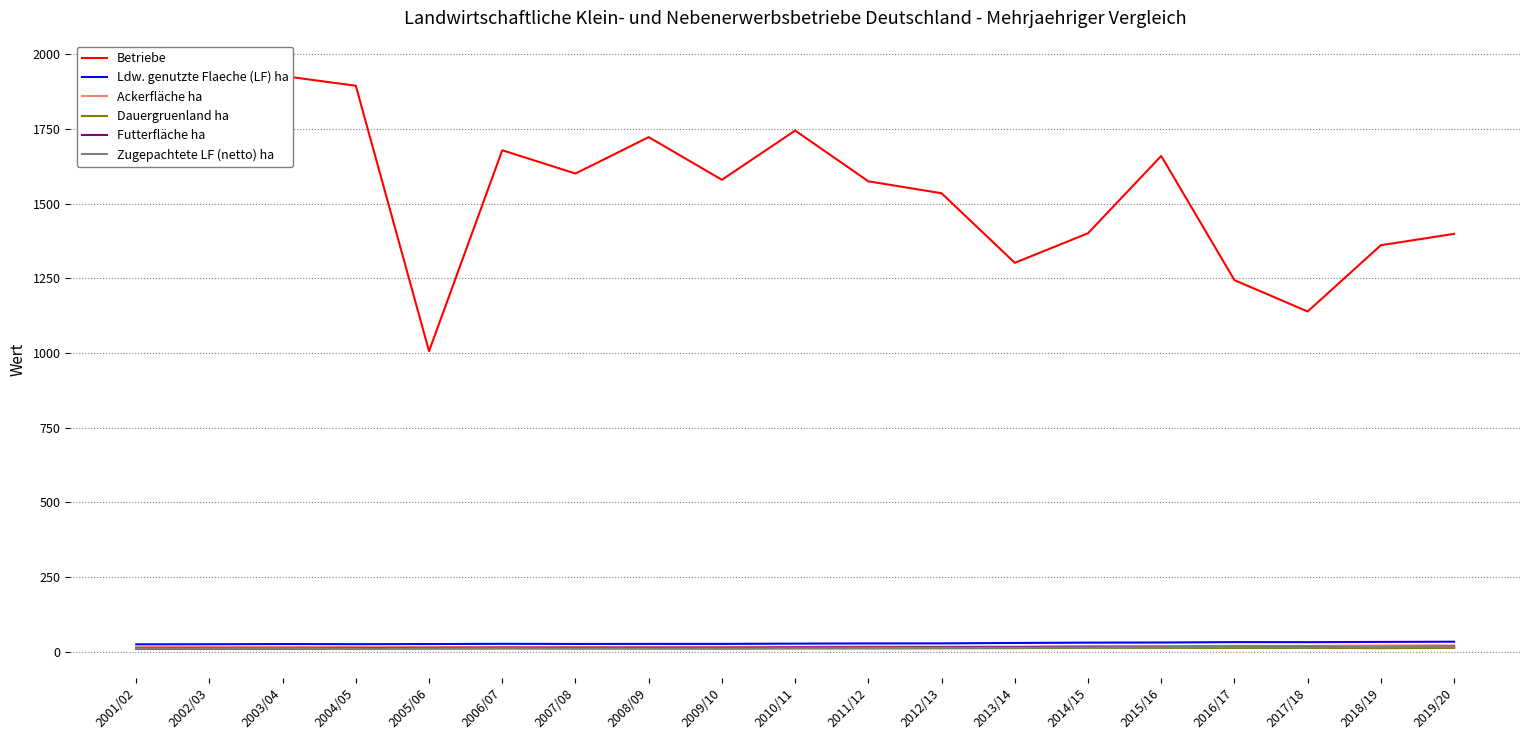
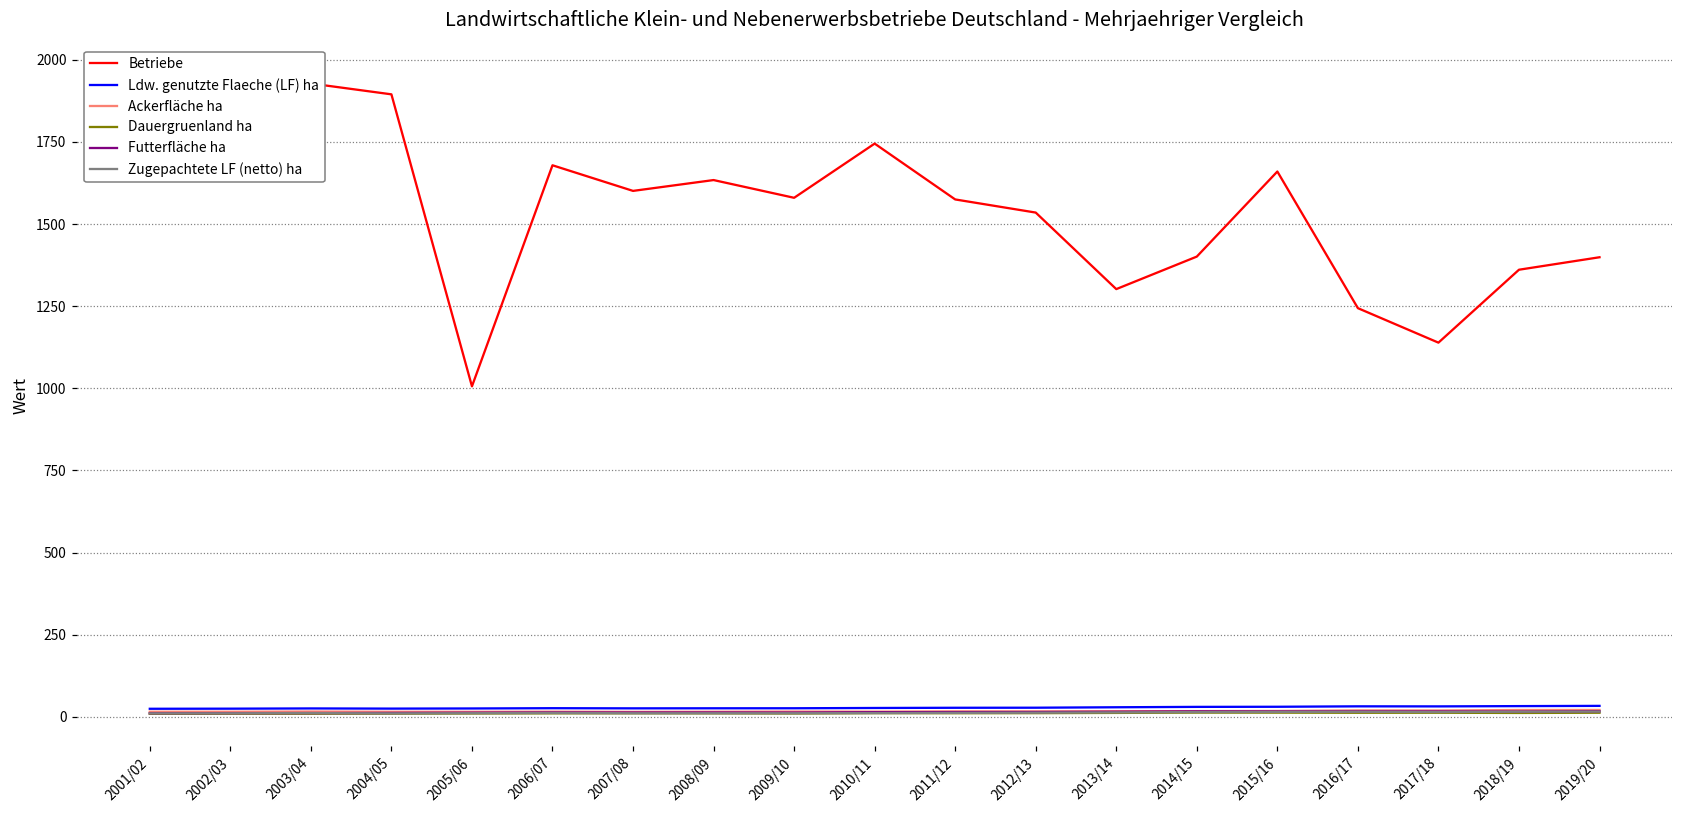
Betriebe, 2008/09: 1720 -> 1630
